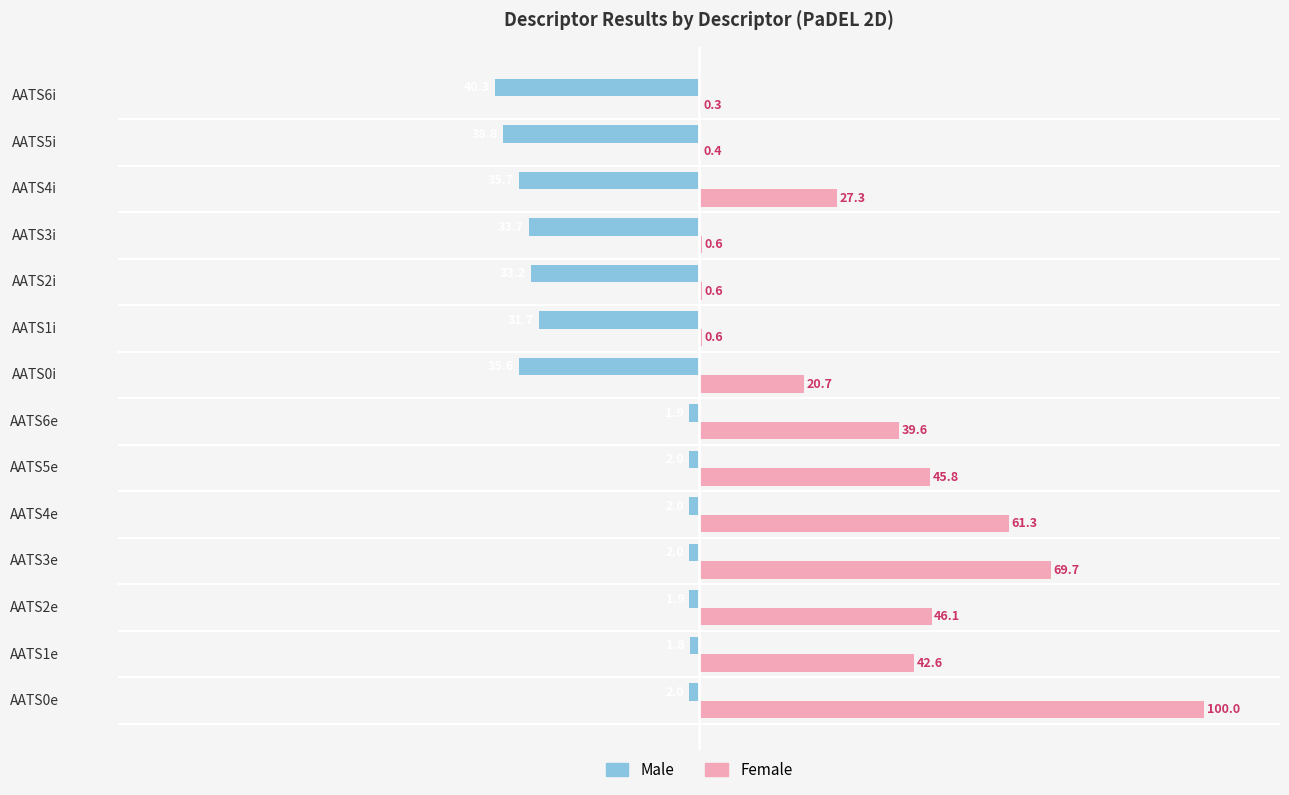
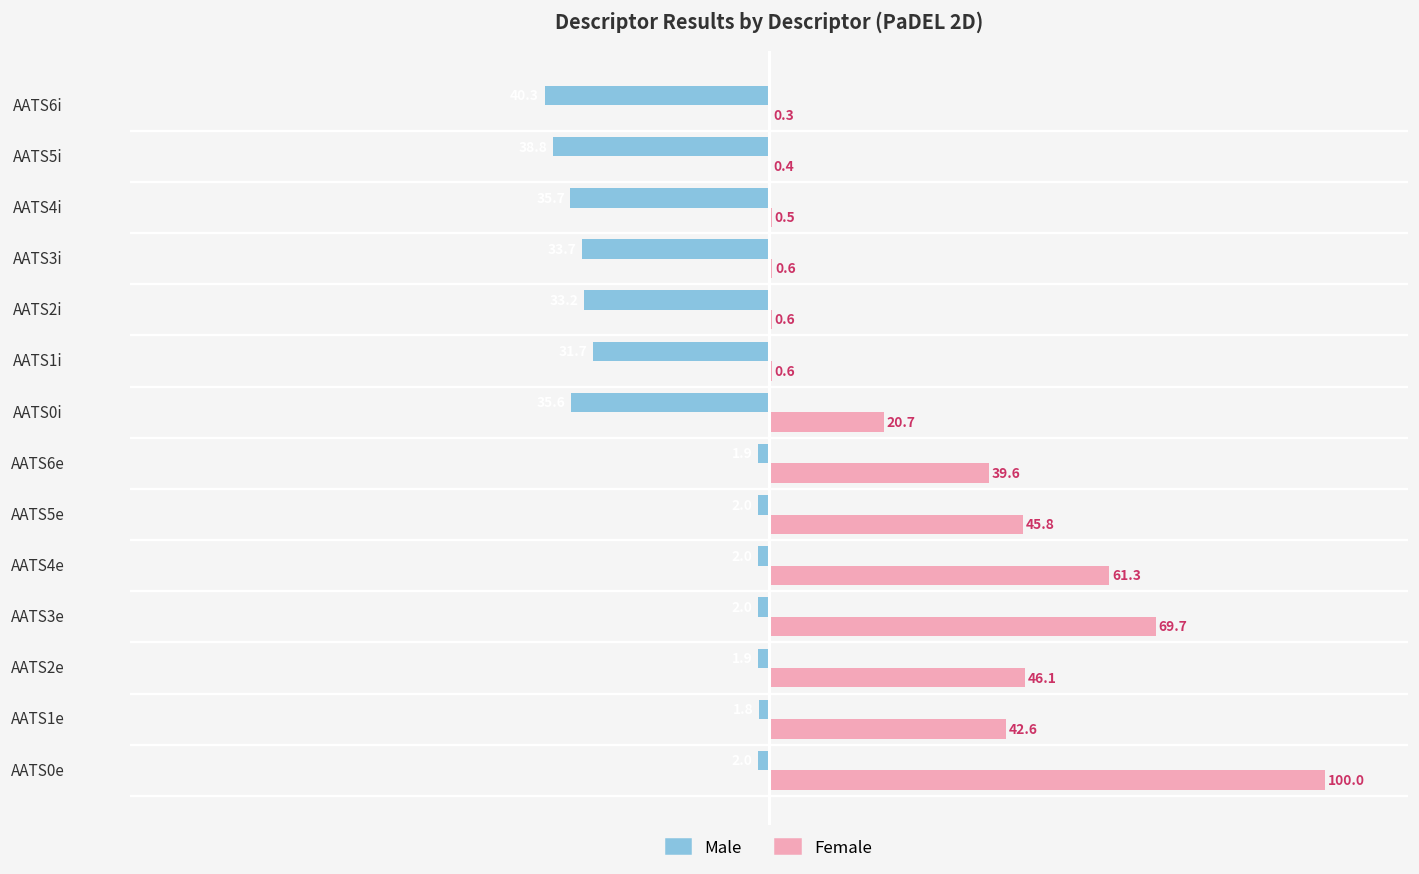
Female, AATS4i: 27.3 -> 0.5
